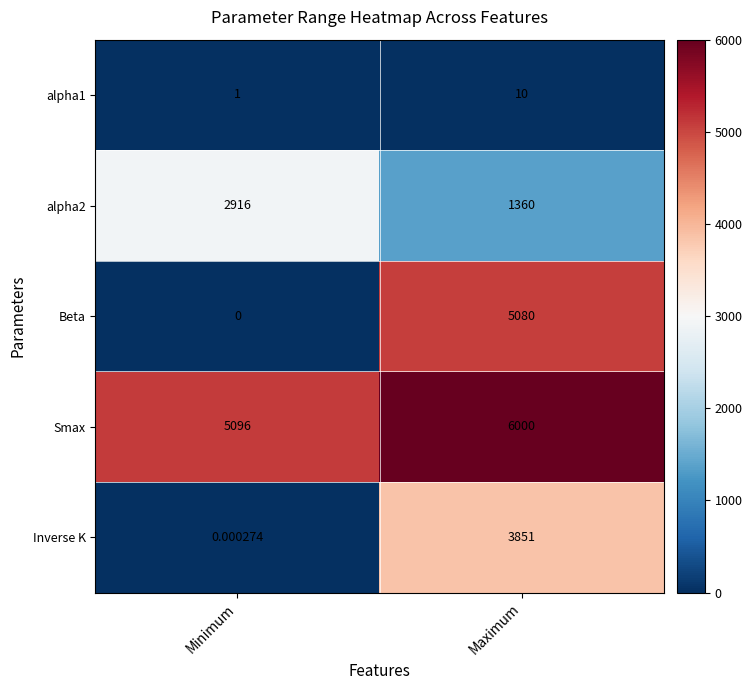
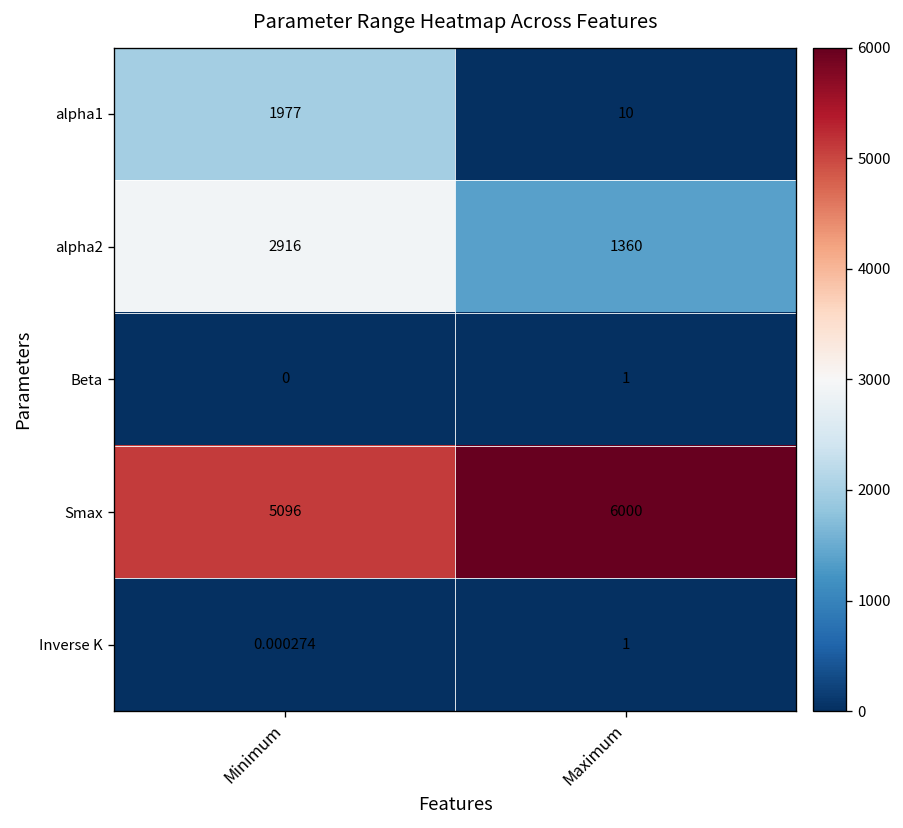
alpha1, Minimum: 1 -> 1977
Beta, Maximum: 5080 -> 1
Inverse K, Maximum: 3851 -> 1
